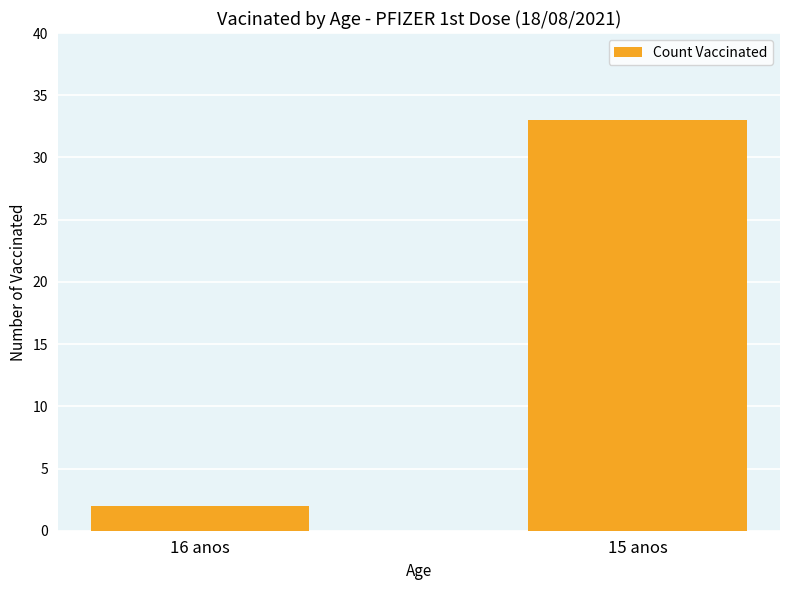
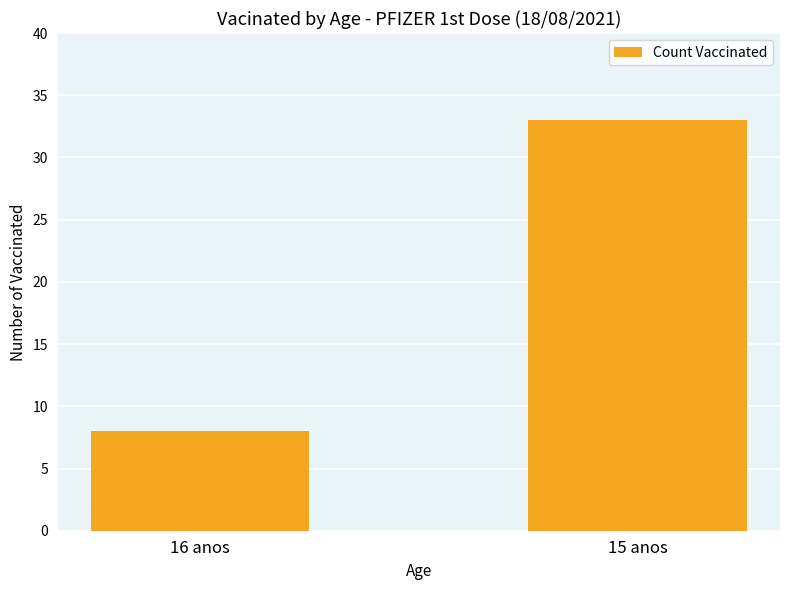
16 anos: 2 -> 8
